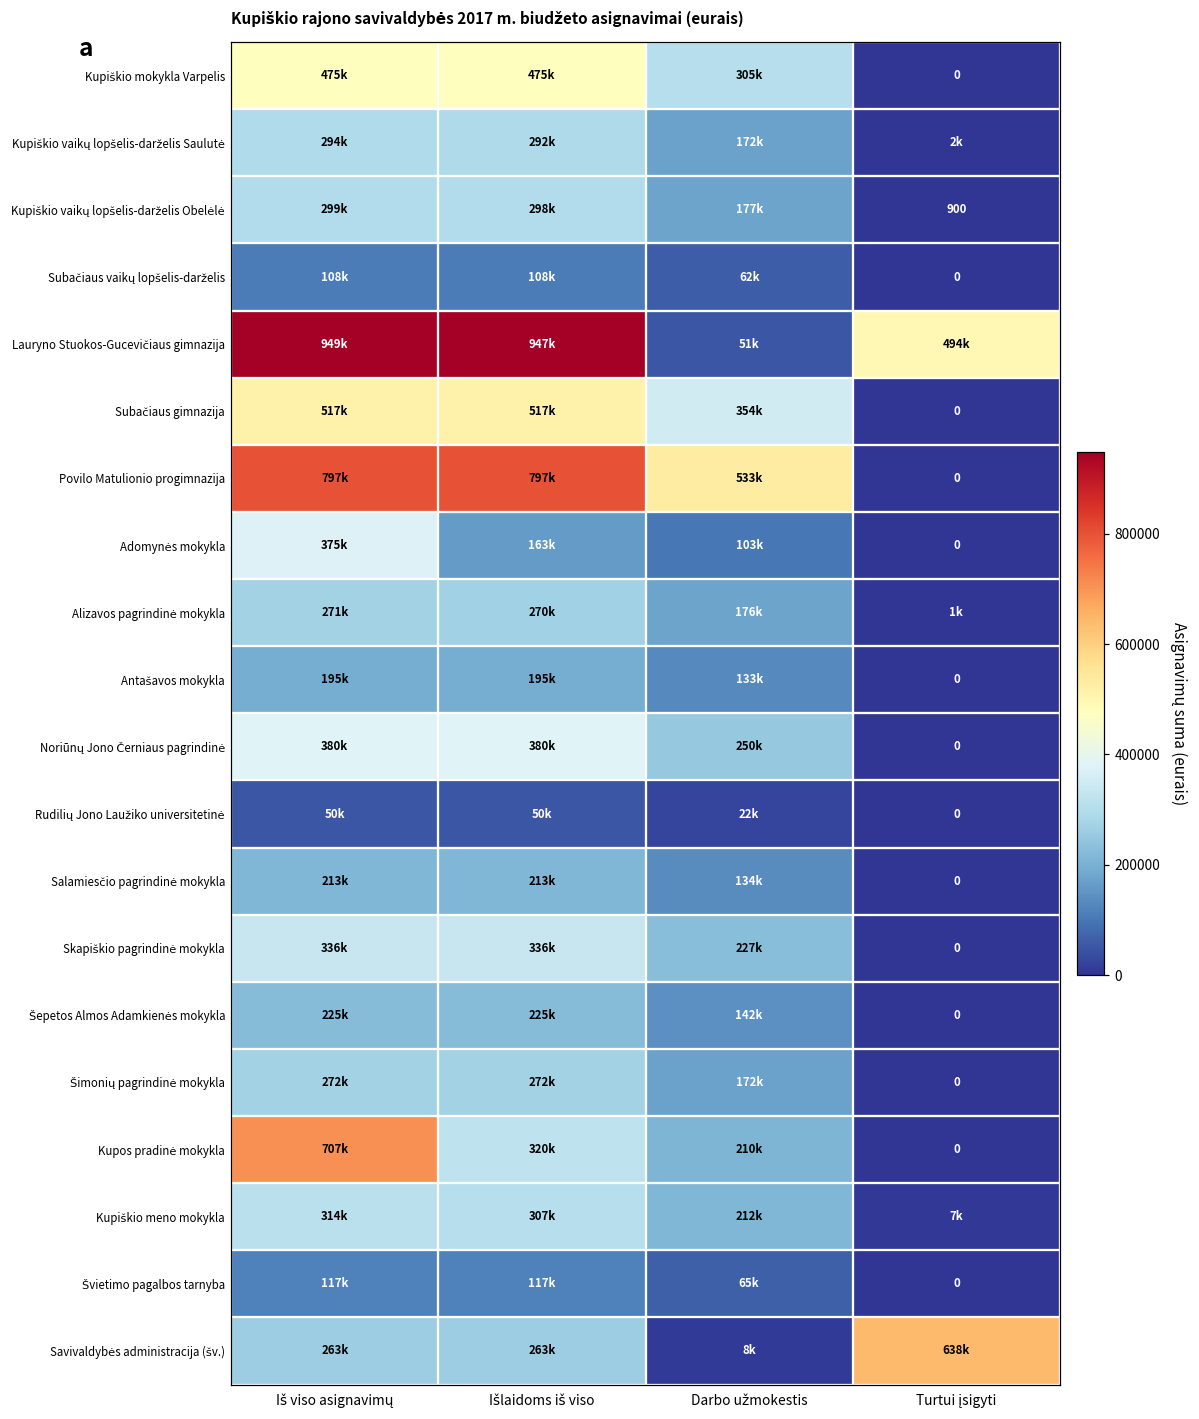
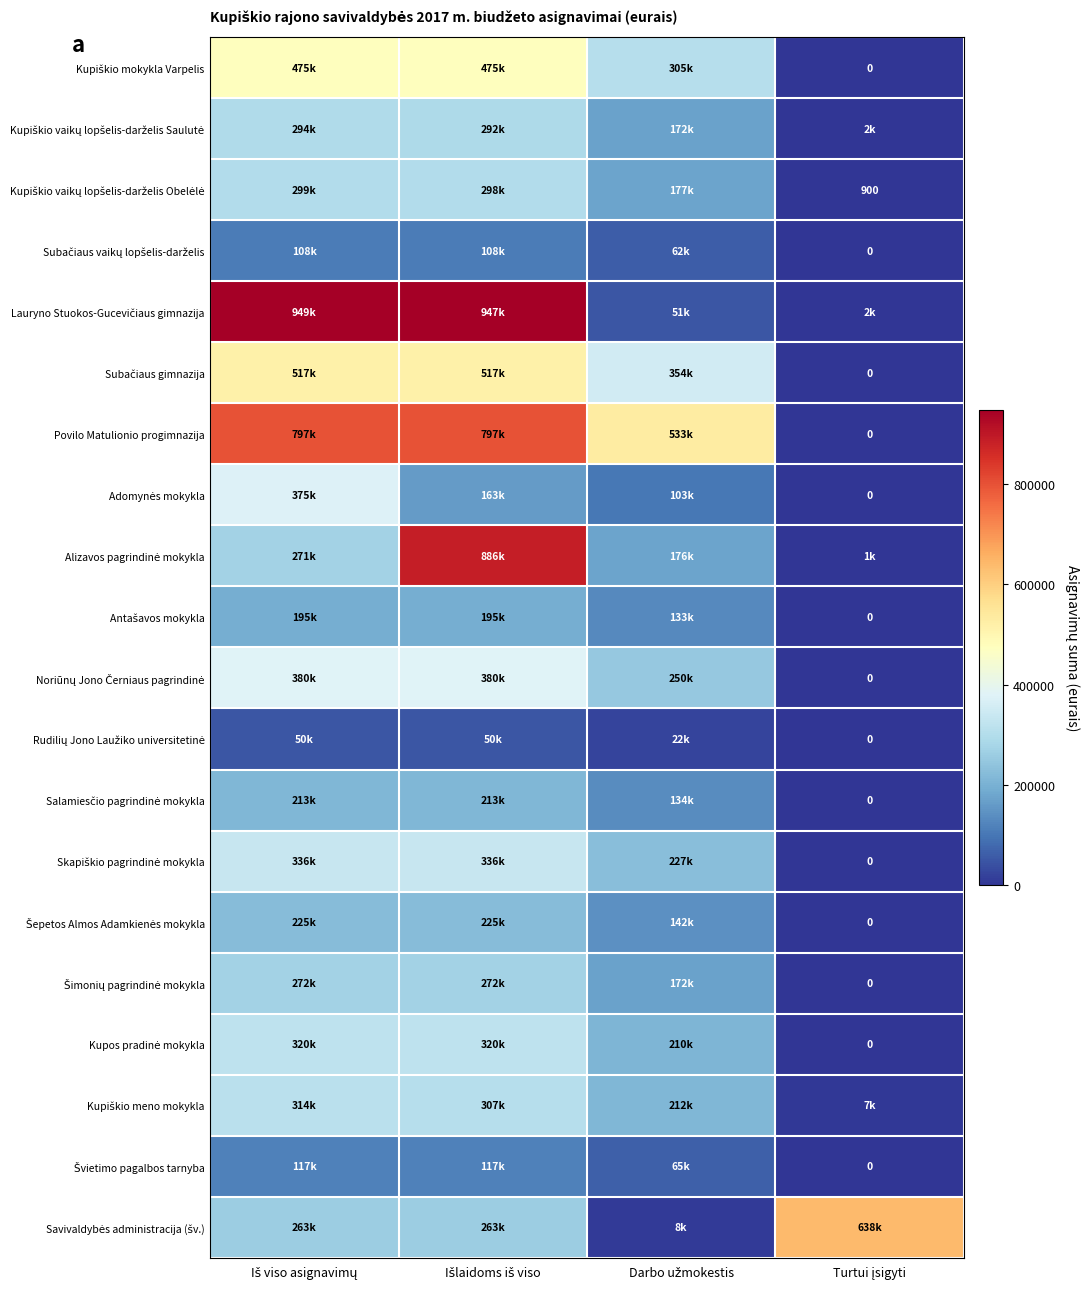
Lauryno Stuokos-Gucevičiaus gimnazija, Turtui įsigyti: 494k -> 2k
Alizavos pagrindinė mokykla, Išlaidoms iš viso: 270k -> 886k
Kupos pradinė mokykla, Iš viso asignavimų: 707k -> 320k
